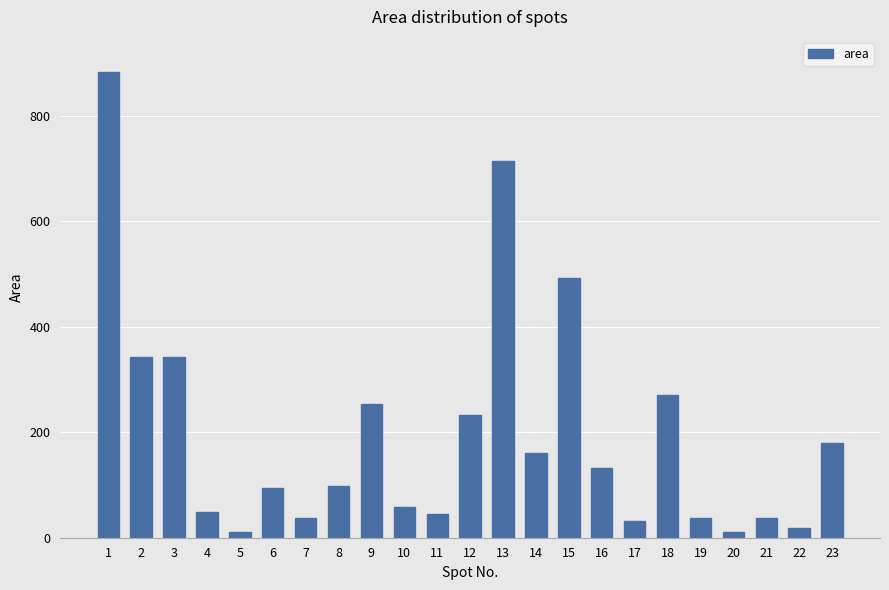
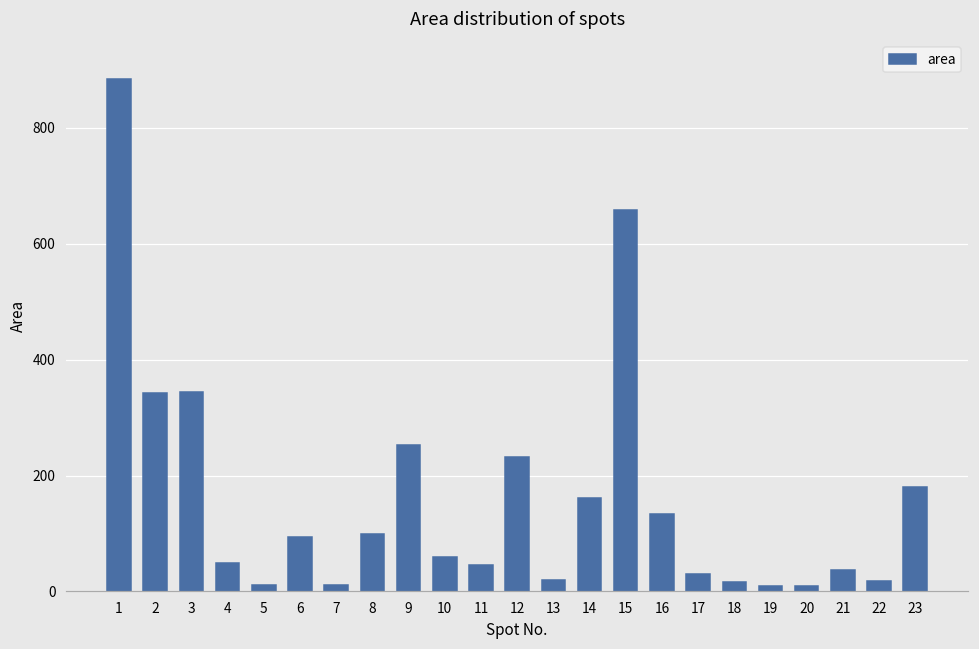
7: 40 -> 10
13: 710 -> 20
15: 490 -> 660
18: 270 -> 20
19: 40 -> 10
